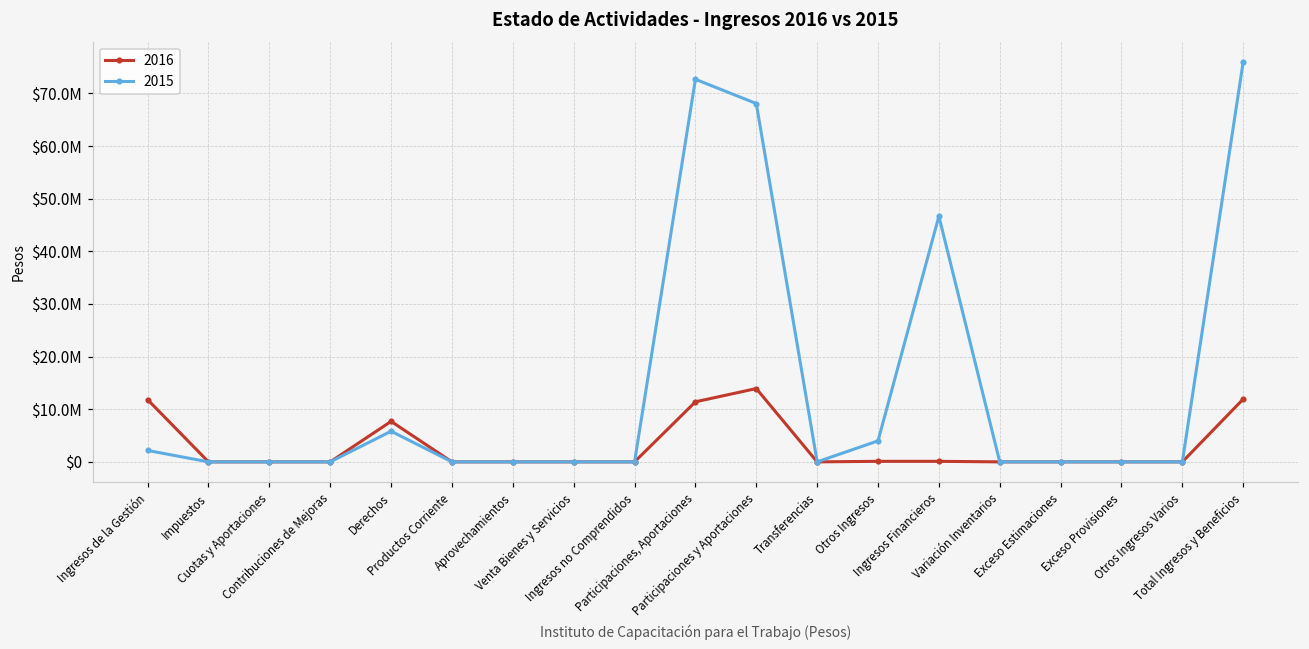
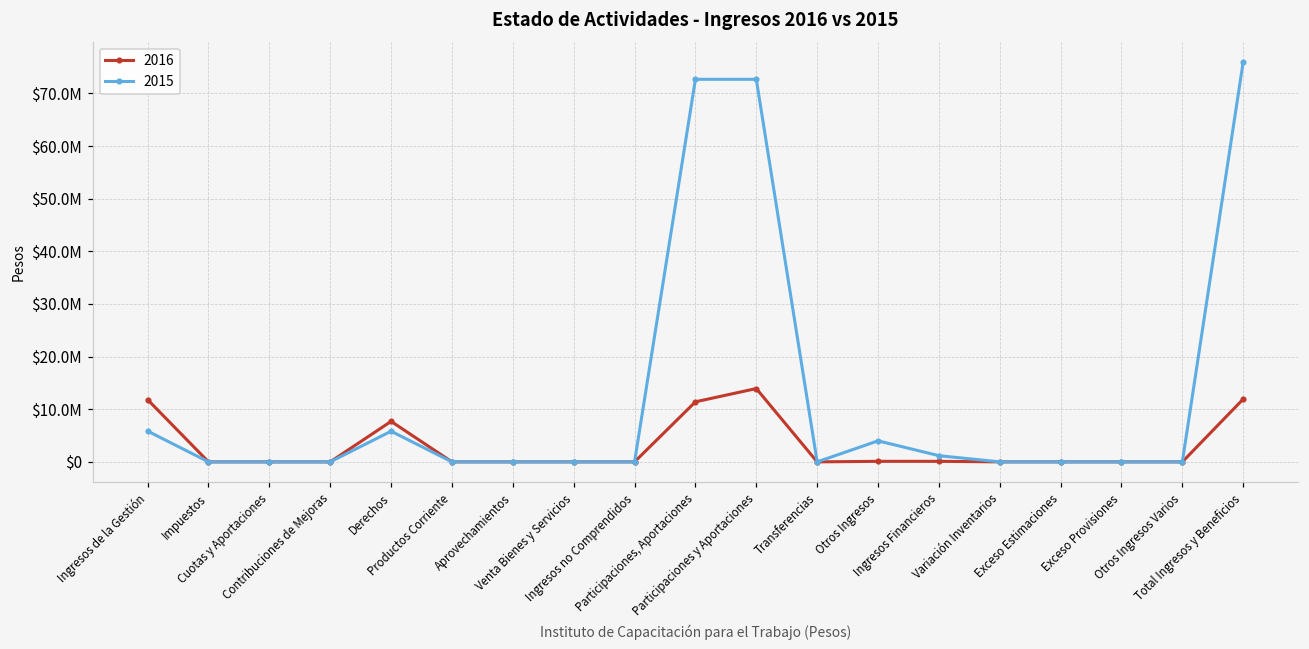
2015, Ingresos de la Gestión: $2000000 -> $6000000
2015, Participaciones y Aportaciones: $68000000 -> $73000000
2015, Ingresos Financieros: $47000000 -> $1000000
